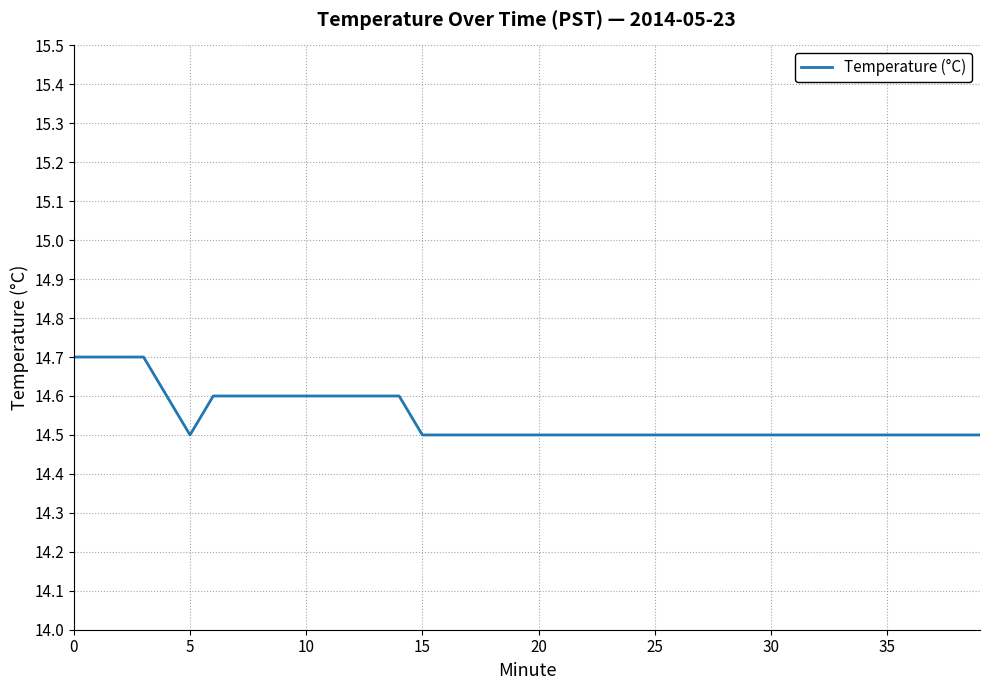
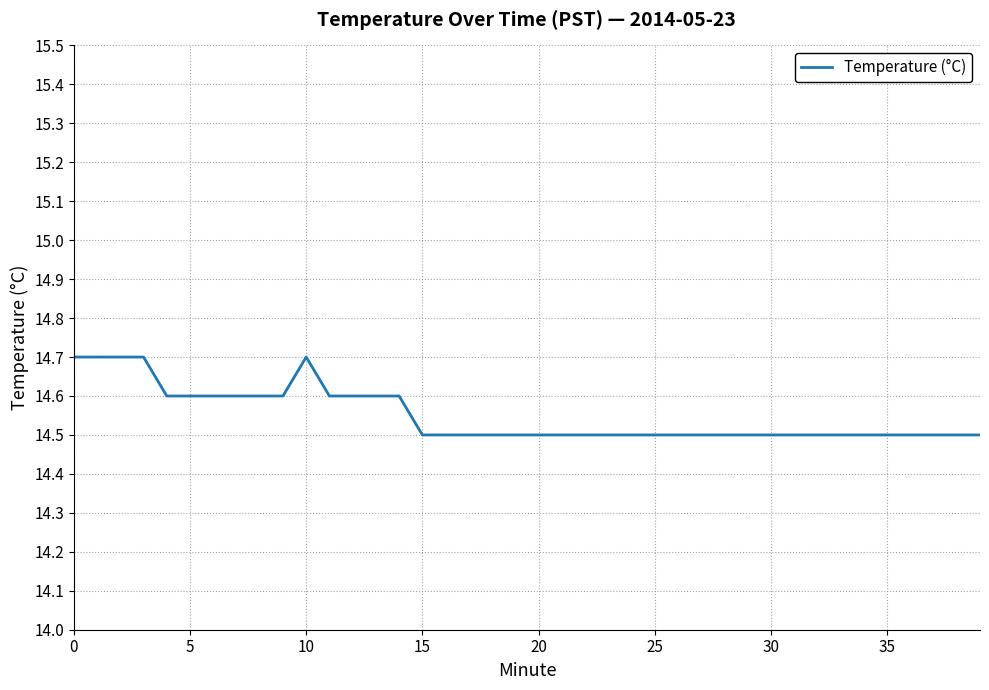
5: 14.5 -> 14.6
10: 14.6 -> 14.7
